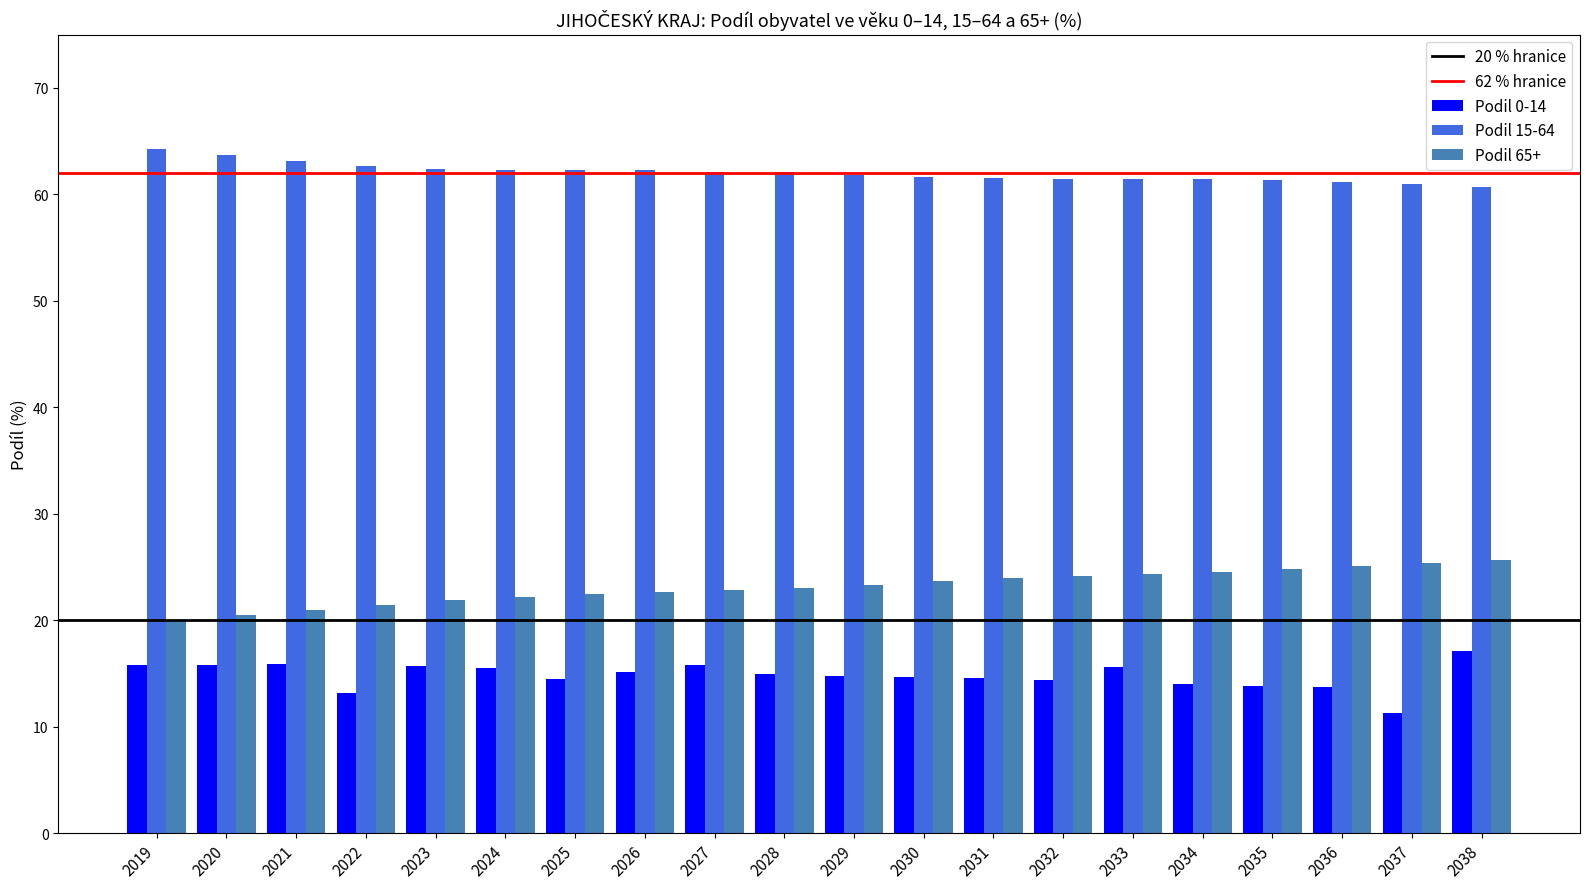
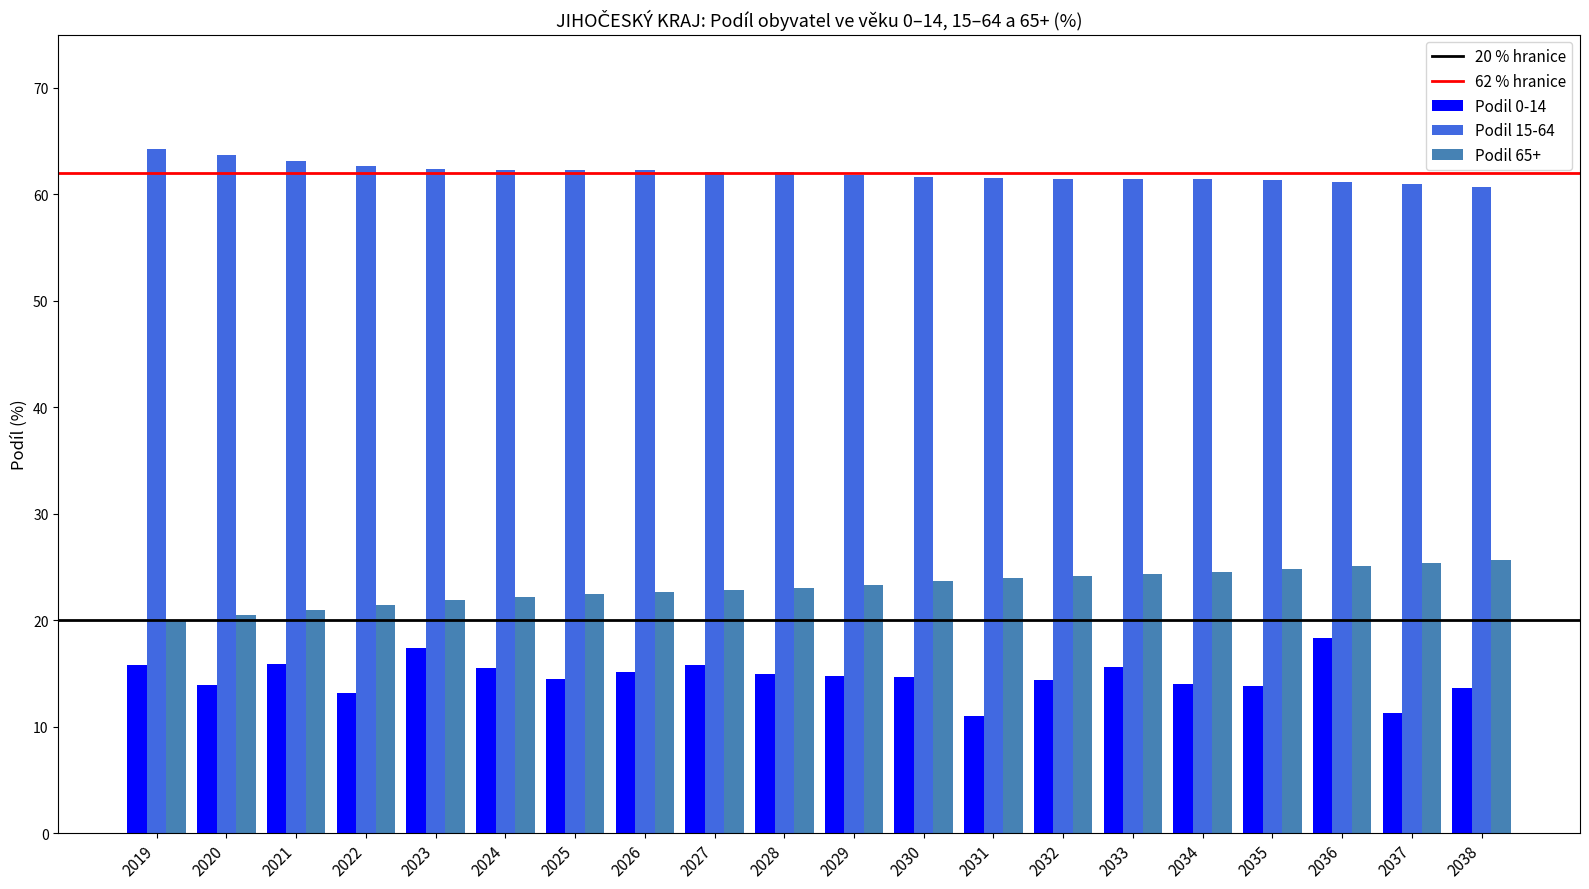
Podil 0-14, 2020: 15.8 -> 13.9
Podil 0-14, 2023: 15.7 -> 17.4
Podil 0-14, 2031: 14.5 -> 11.0
Podil 0-14, 2036: 13.8 -> 18.3
Podil 0-14, 2038: 17.1 -> 13.7
